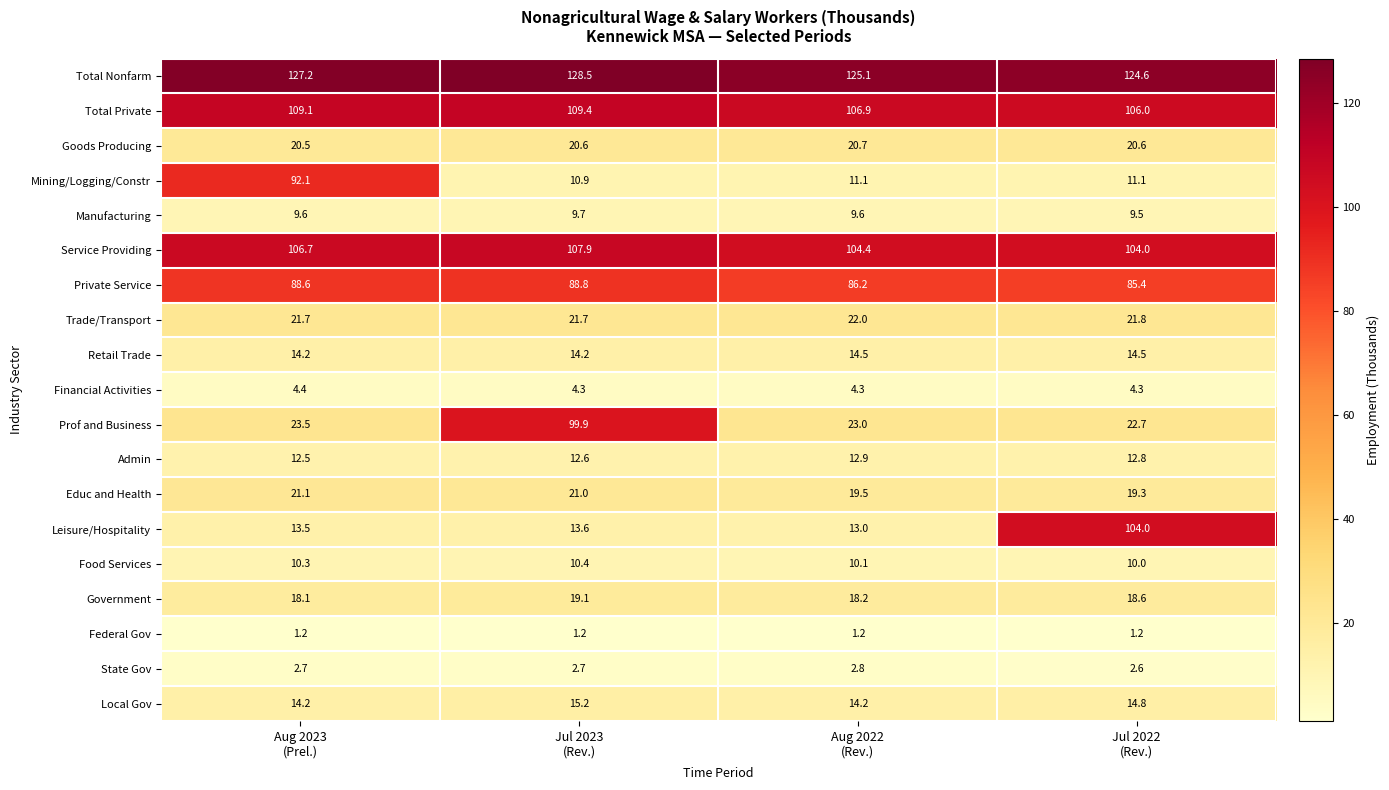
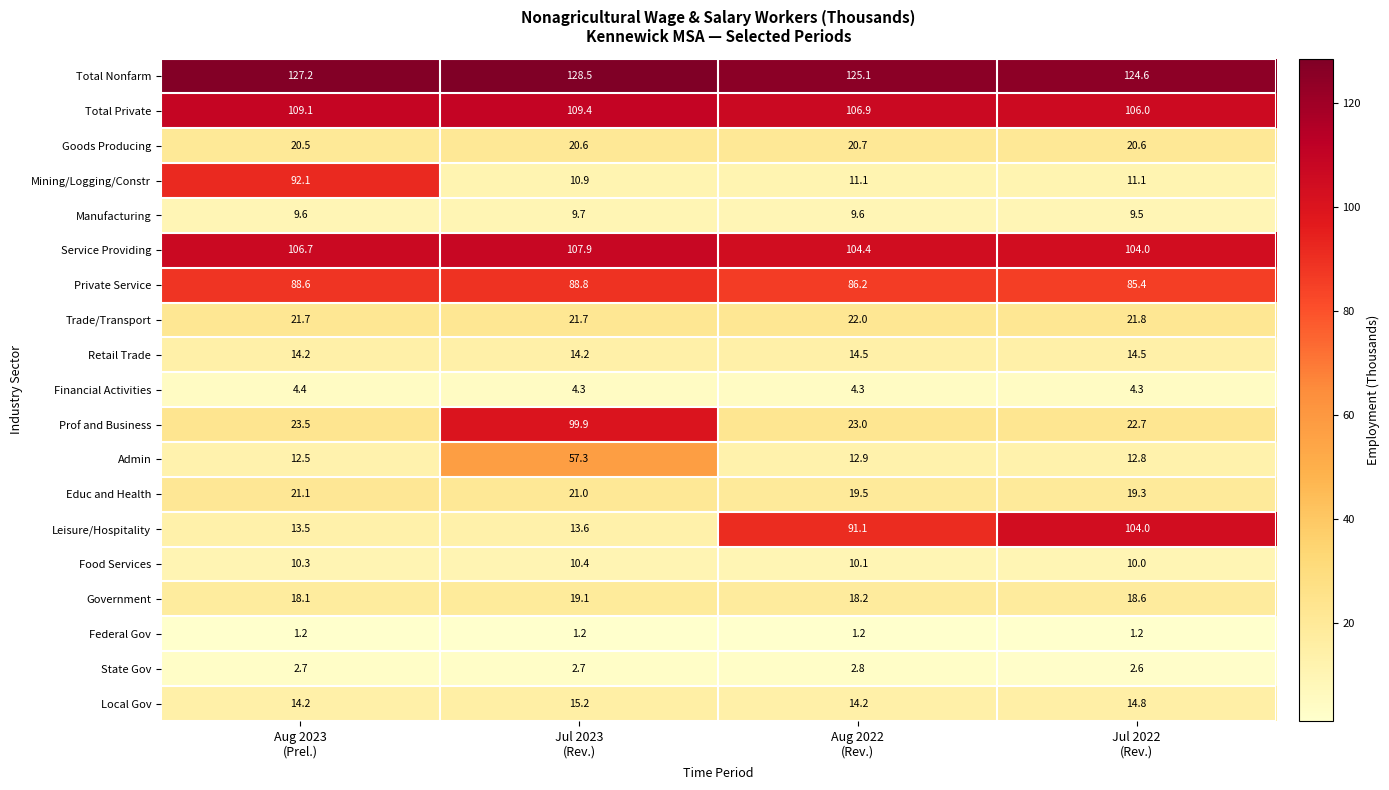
Admin, Jul 2023 (Rev.): 12.6 -> 57.3
Leisure/Hospitality, Aug 2022 (Rev.): 13.0 -> 91.1
